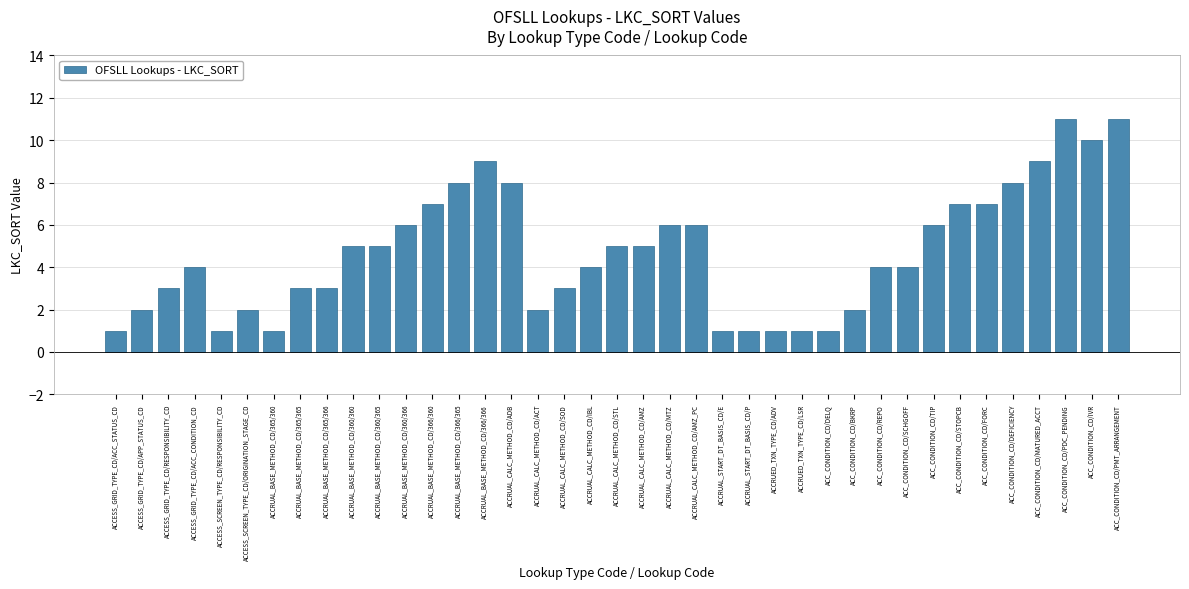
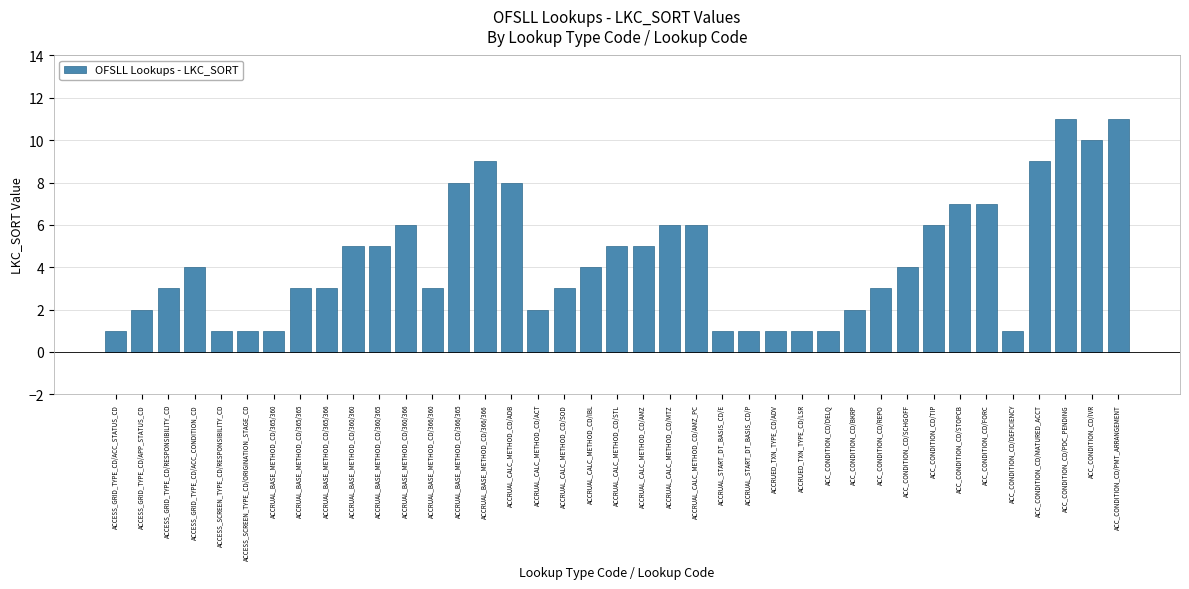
ACCESS_SCREEN_TYPE_CD/ORIGINATION_STAGE_CD: 2 -> 1
ACCRUAL_BASE_METHOD_CD/366/360: 7 -> 3
ACC_CONDITION_CD/REPO: 4 -> 3
ACC_CONDITION_CD/DEFICIENCY: 8 -> 1
